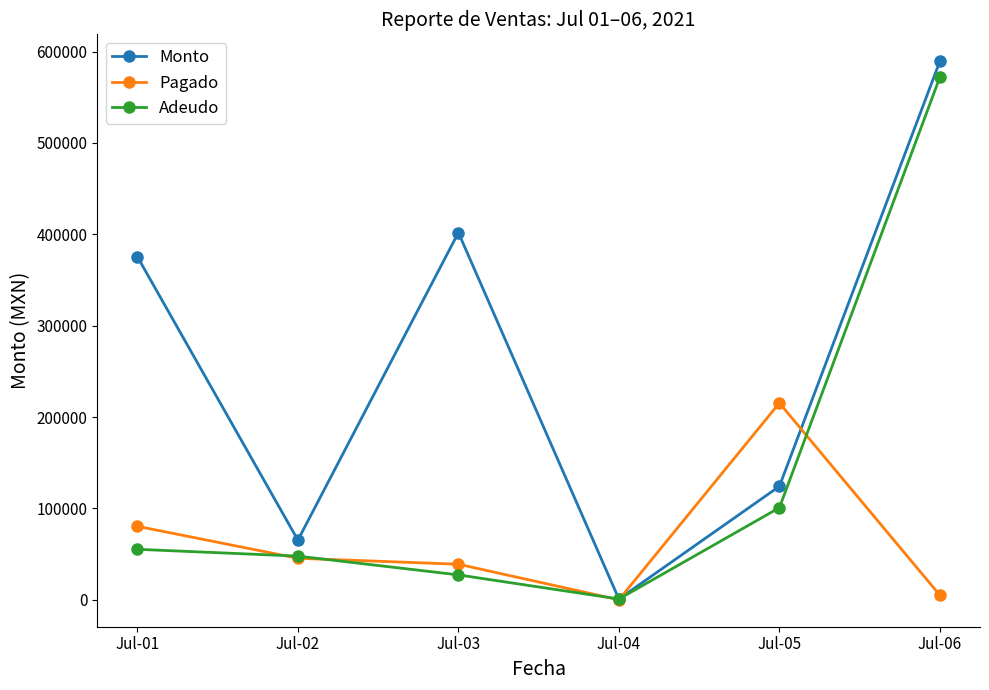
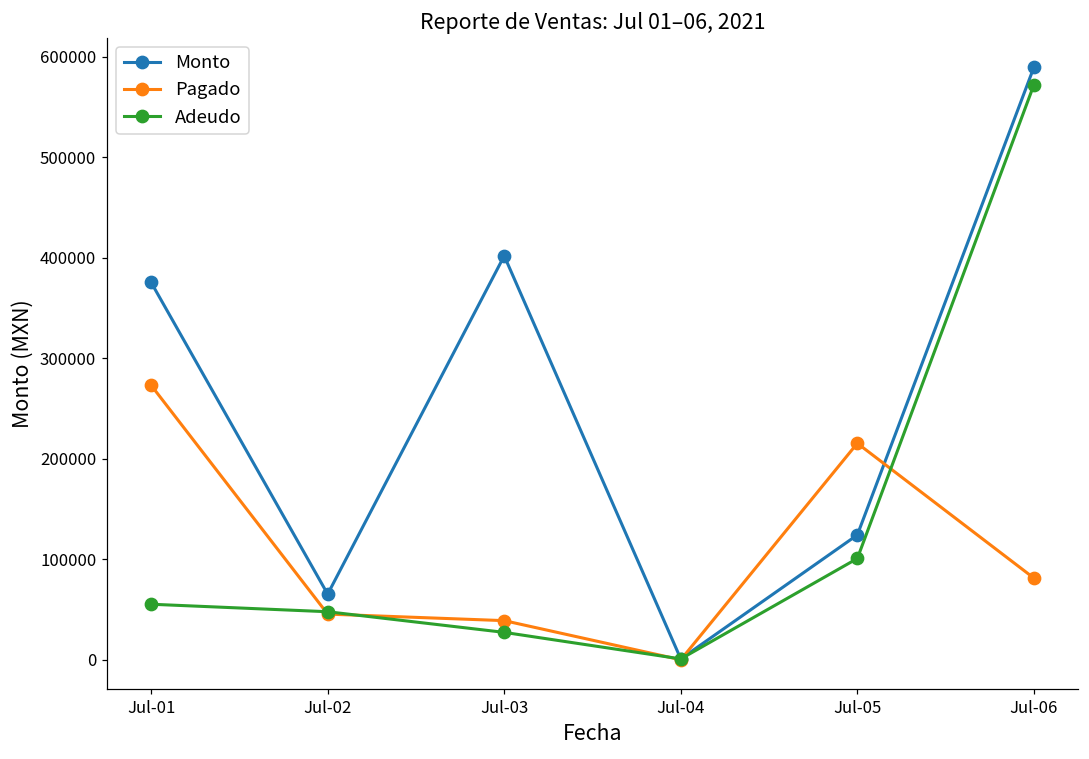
Pagado, Jul-01: 80000 -> 270000
Pagado, Jul-06: 10000 -> 80000
